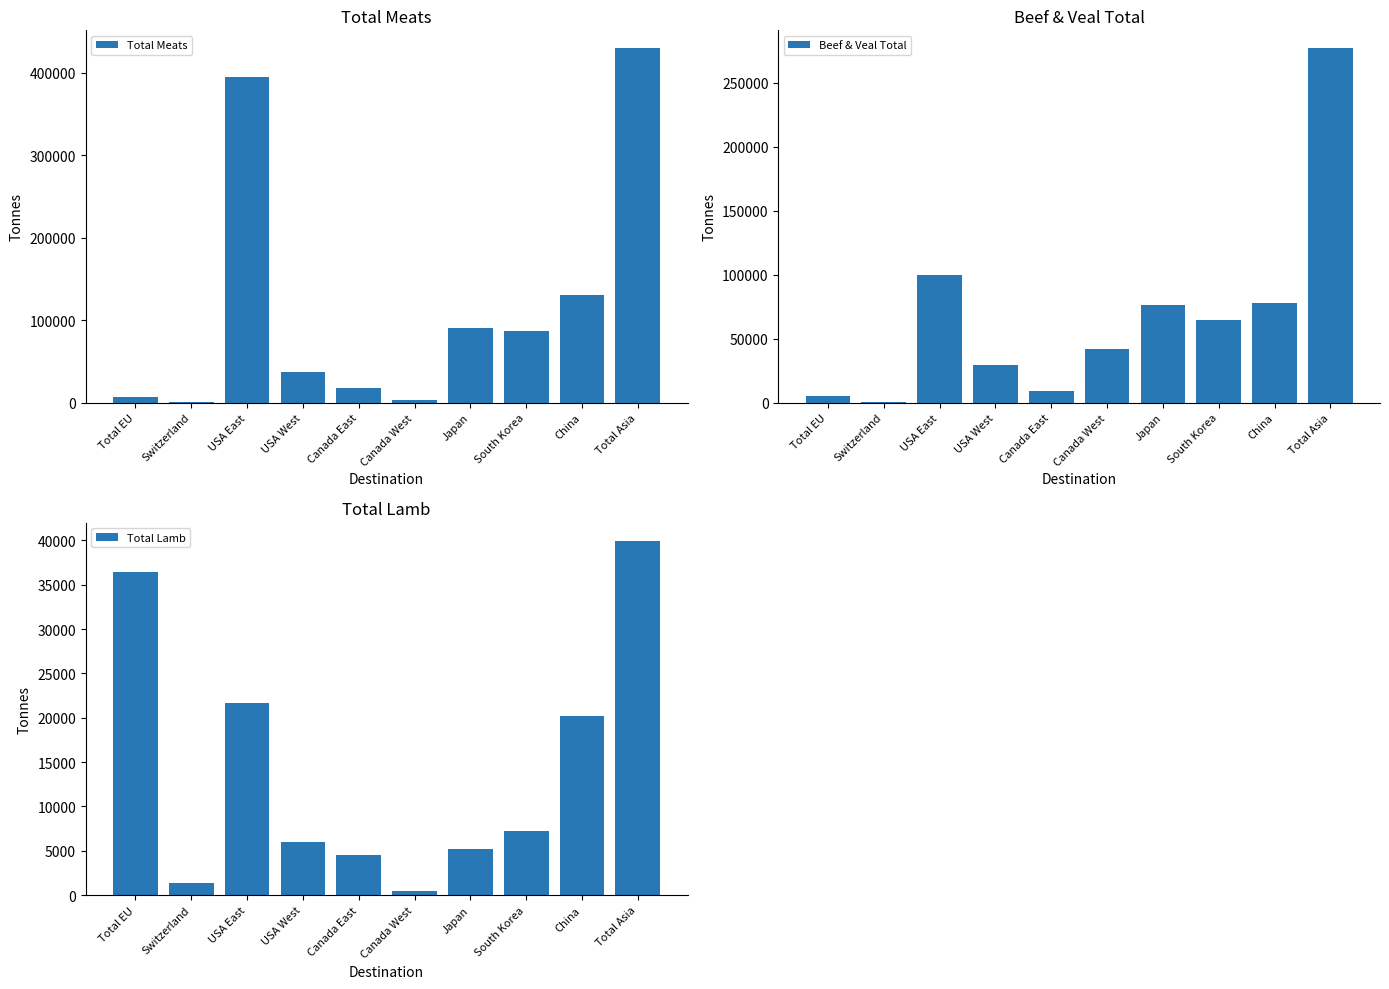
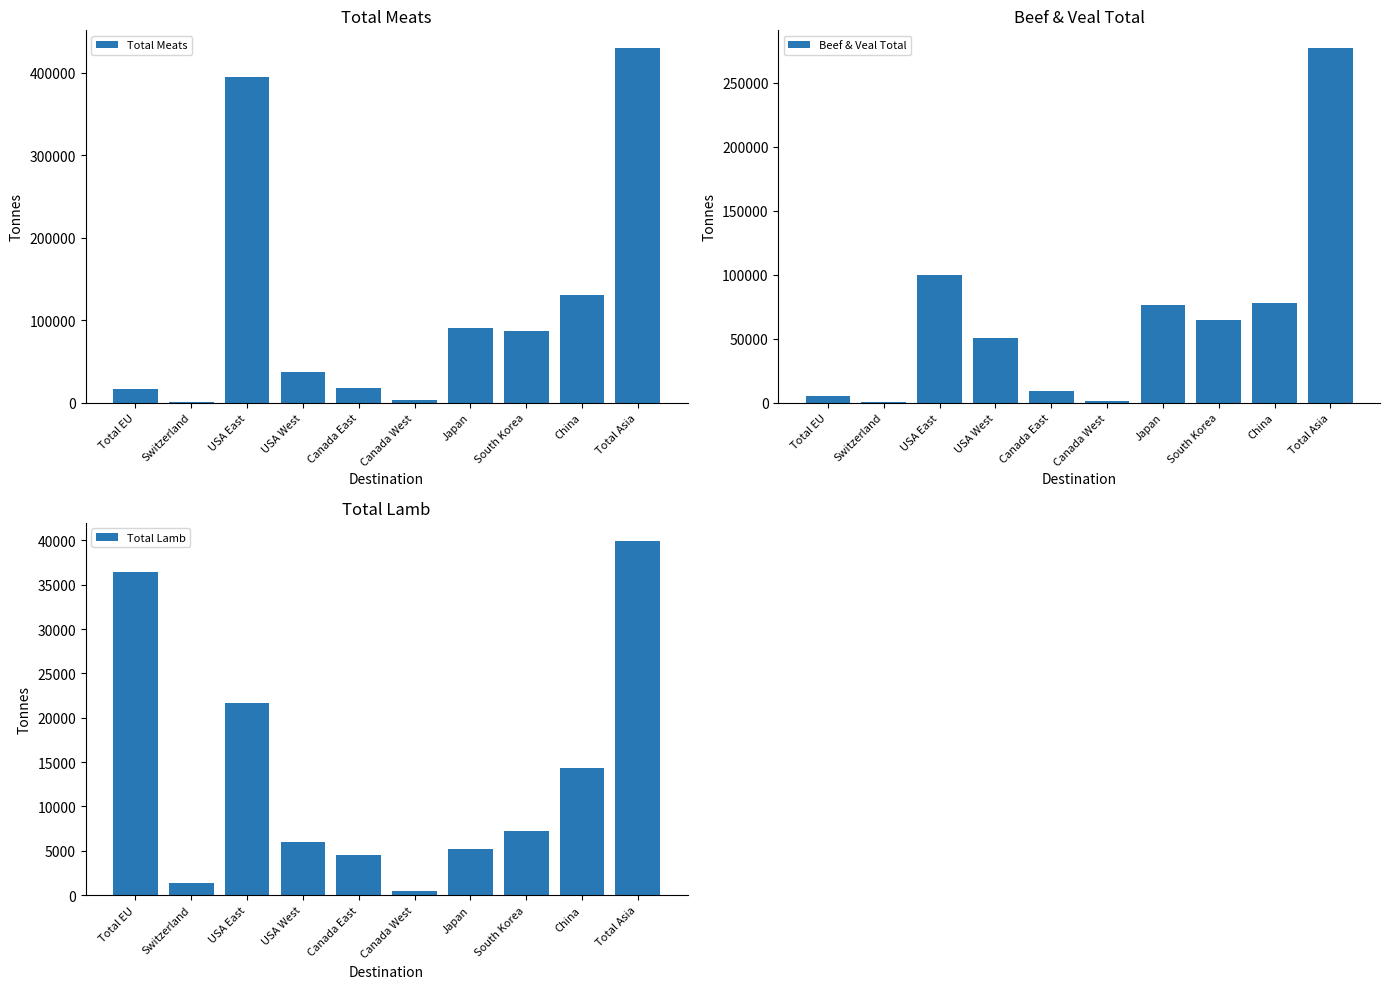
Total Meats, Total EU: 10000 -> 20000
Beef & Veal Total, USA West: 30000 -> 50000
Beef & Veal Total, Canada West: 42000 -> 2000
Total Lamb, China: 20000 -> 14000
